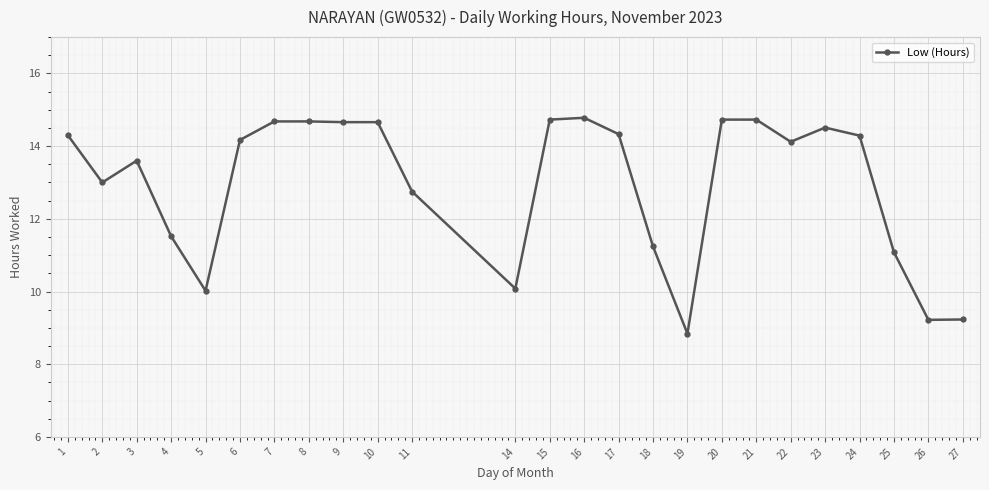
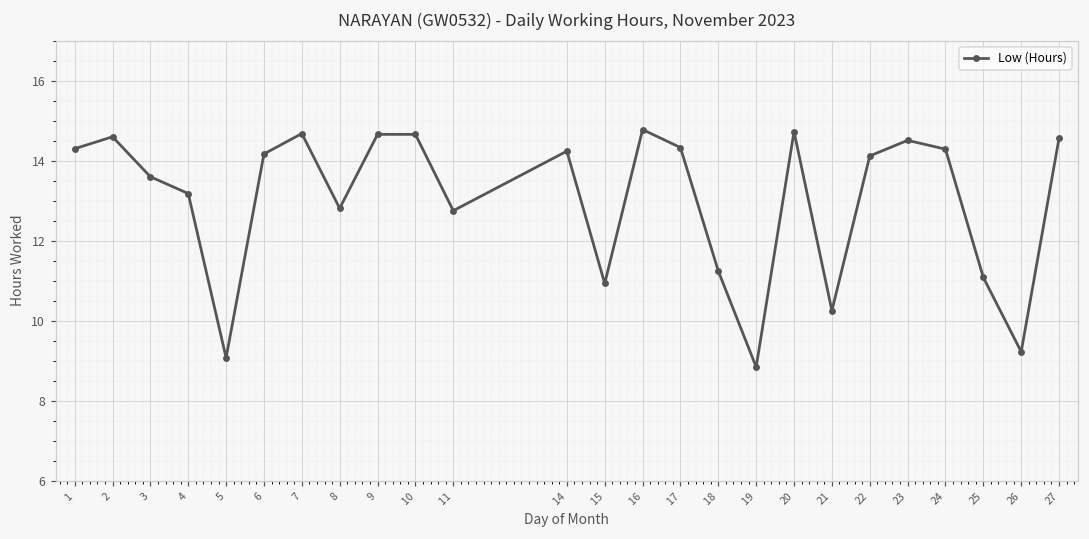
2: 13.0 -> 14.6
4: 11.5 -> 13.2
5: 10.0 -> 9.1
8: 14.7 -> 12.8
14: 10.1 -> 14.2
15: 14.7 -> 10.9
21: 14.7 -> 10.3
27: 9.2 -> 14.6
